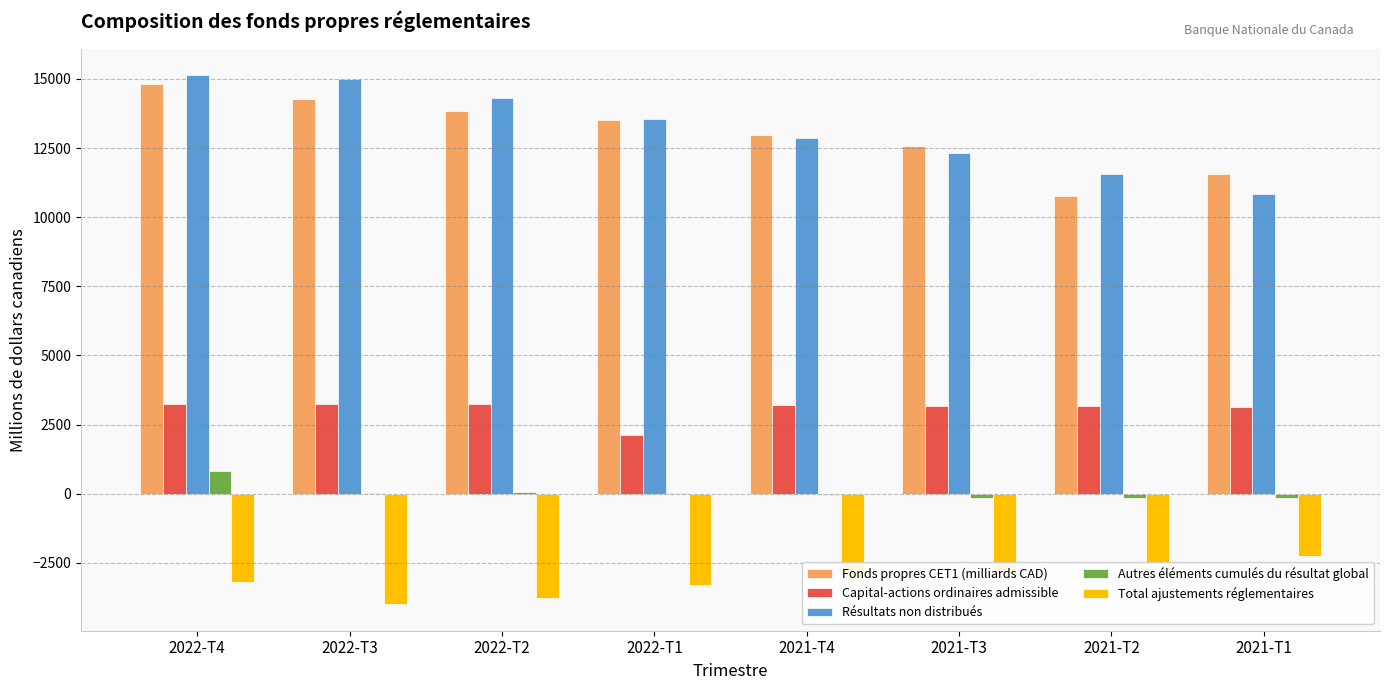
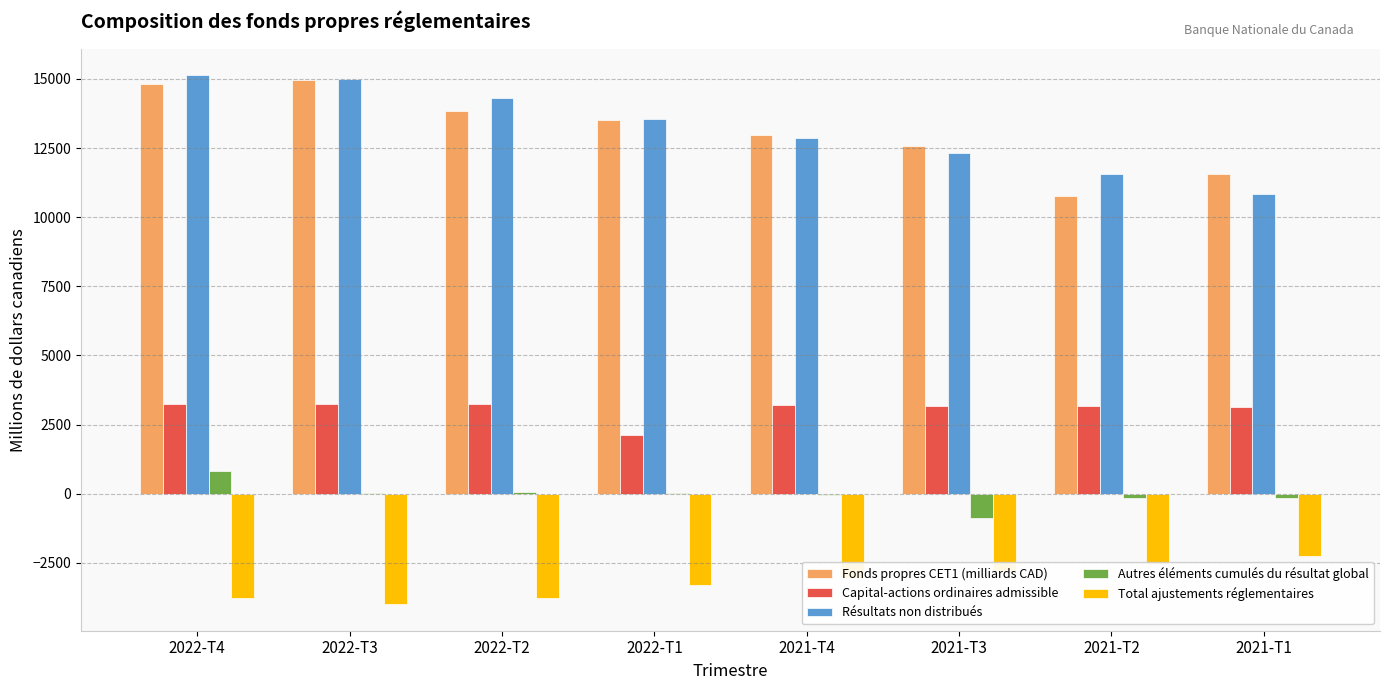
Total ajustements réglementaires, 2022-T4: -3200 -> -3800
Fonds propres CET1 (milliards CAD), 2022-T3: 14300 -> 15000
Autres éléments cumulés du résultat global, 2021-T3: -200 -> -900
